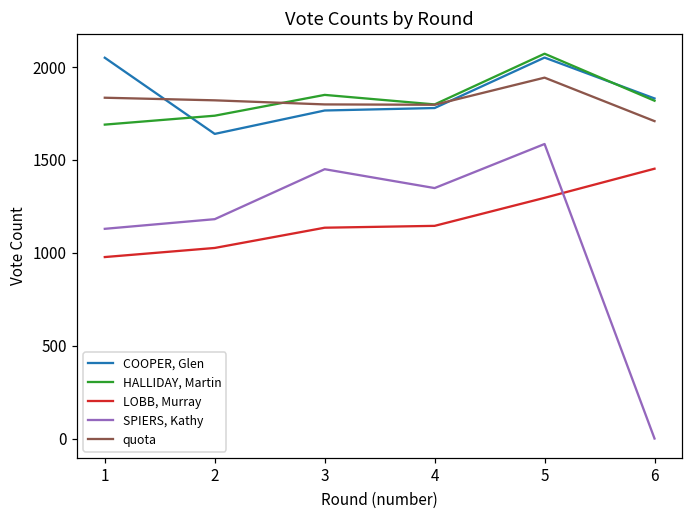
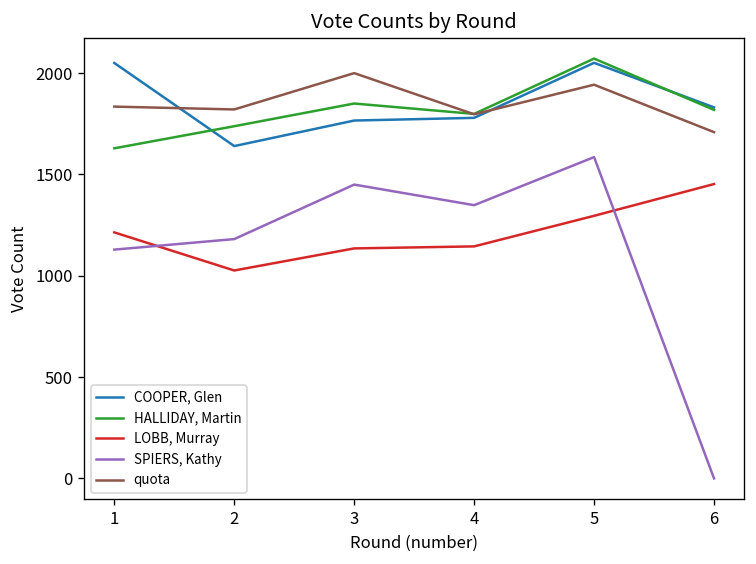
HALLIDAY, Martin, 1: 1690 -> 1630
LOBB, Murray, 1: 980 -> 1210
quota, 3: 1800 -> 2000
